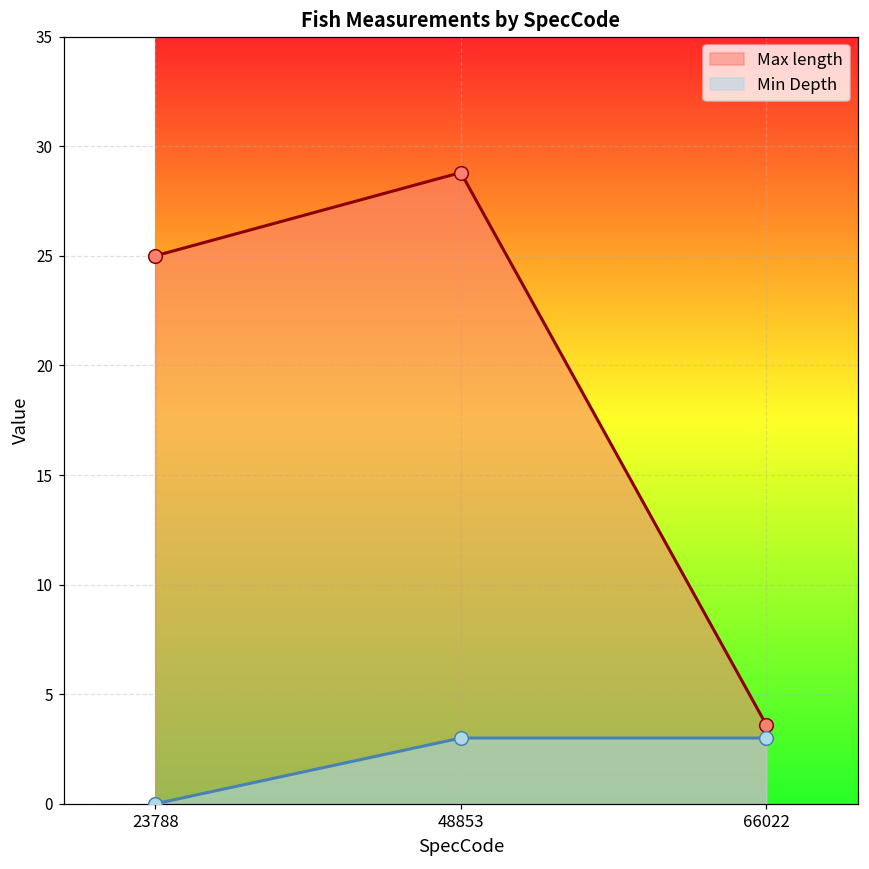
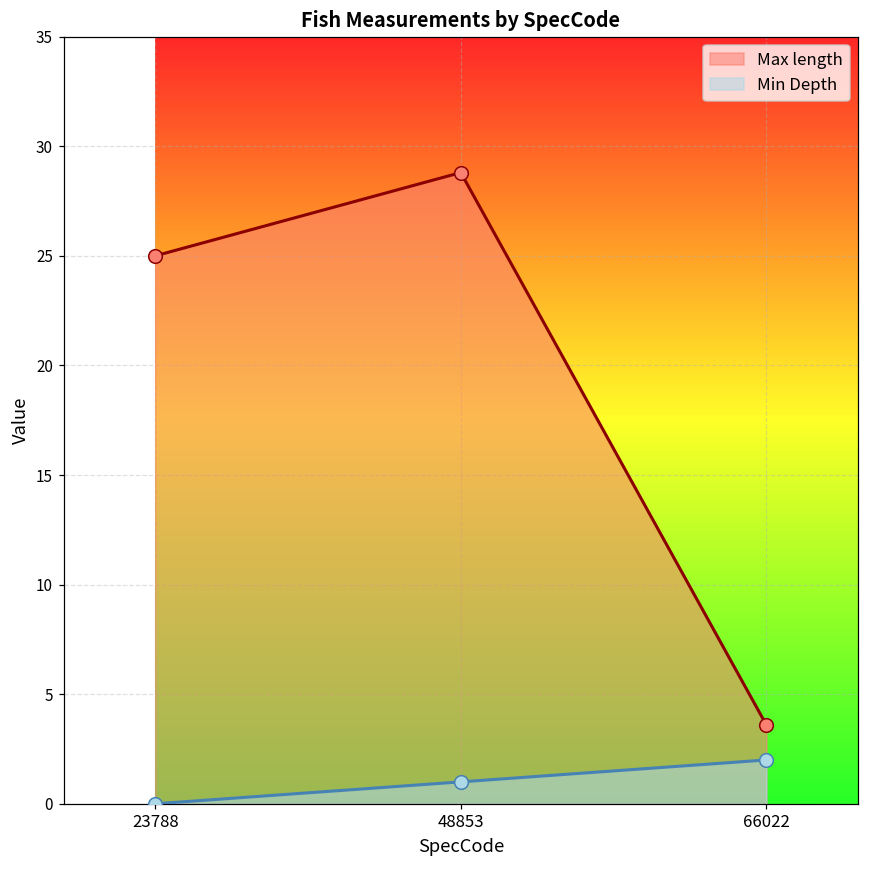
Min Depth, 48853: 3 -> 1
Min Depth, 66022: 3 -> 2
